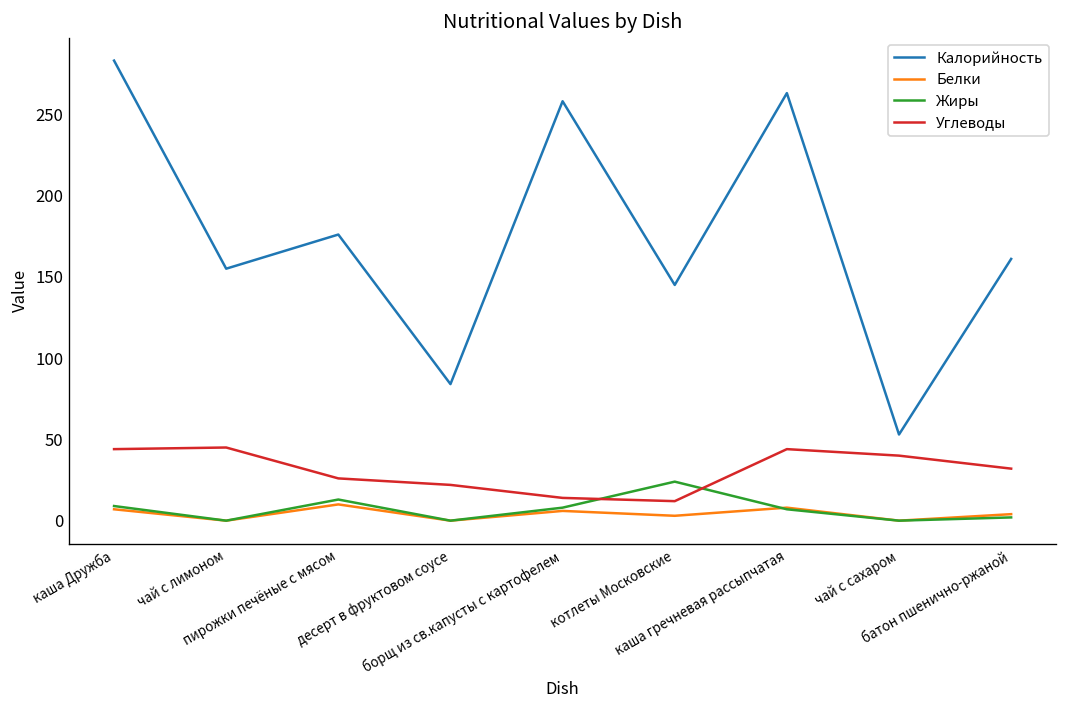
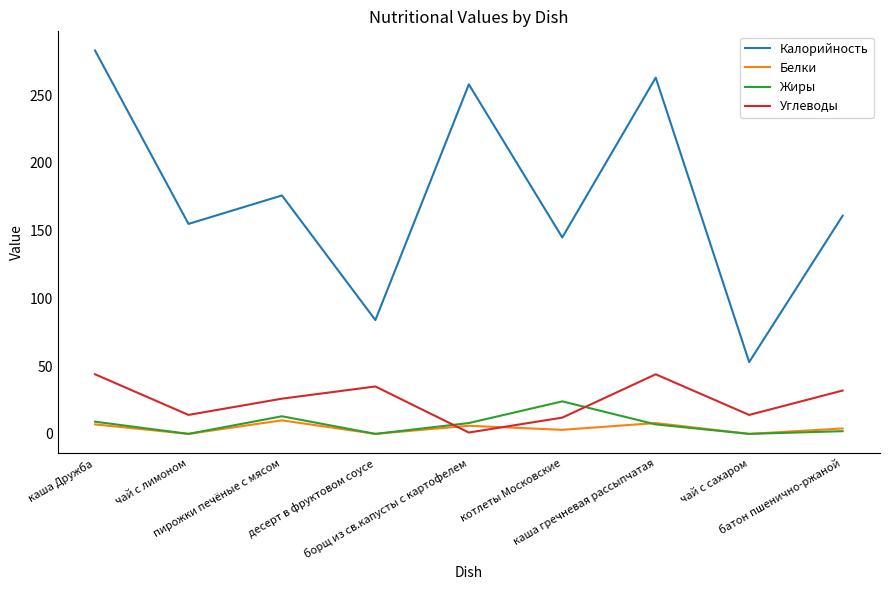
Углеводы, чай с лимоном: 45 -> 14
Углеводы, десерт в фруктовом соусе: 22 -> 35
Углеводы, борщ из св.капусты с картофелем: 14 -> 1
Углеводы, чай с сахаром: 40 -> 14
